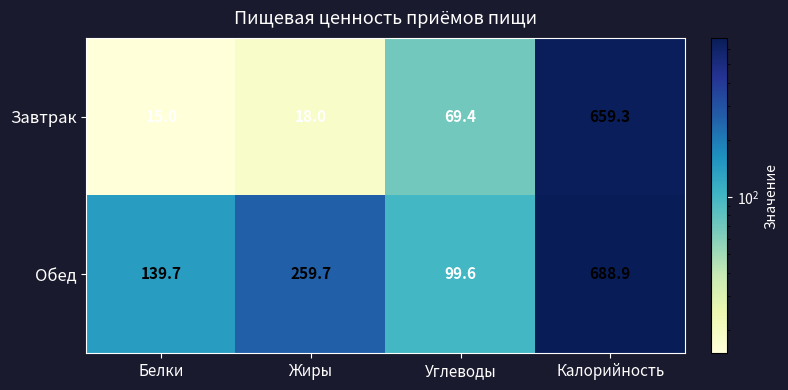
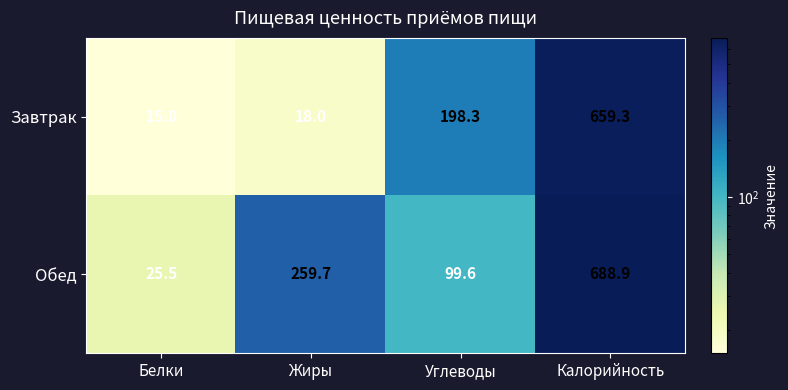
Завтрак, Углеводы: 69.4 -> 198.3
Обед, Белки: 139.7 -> 25.5
